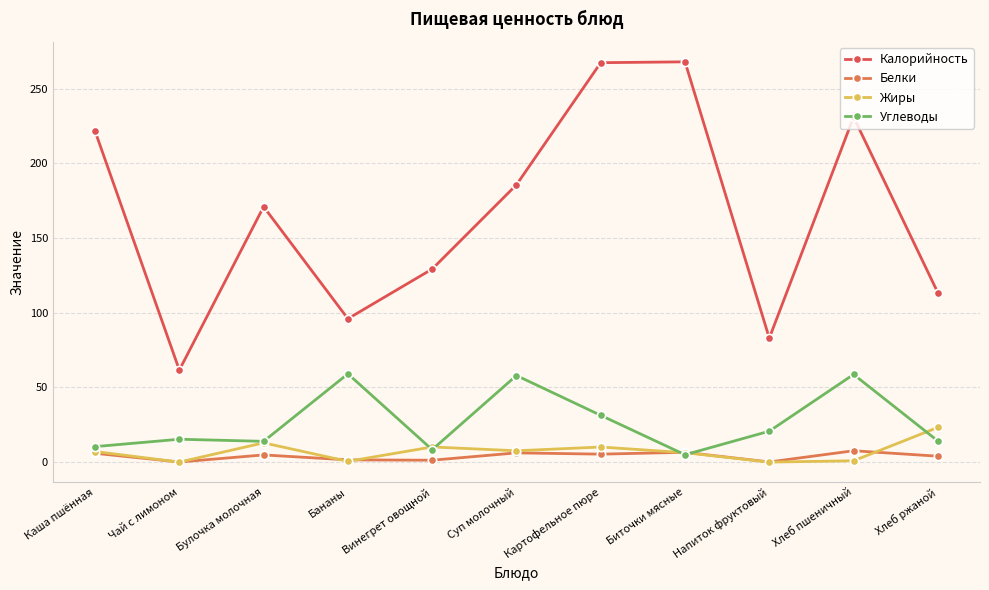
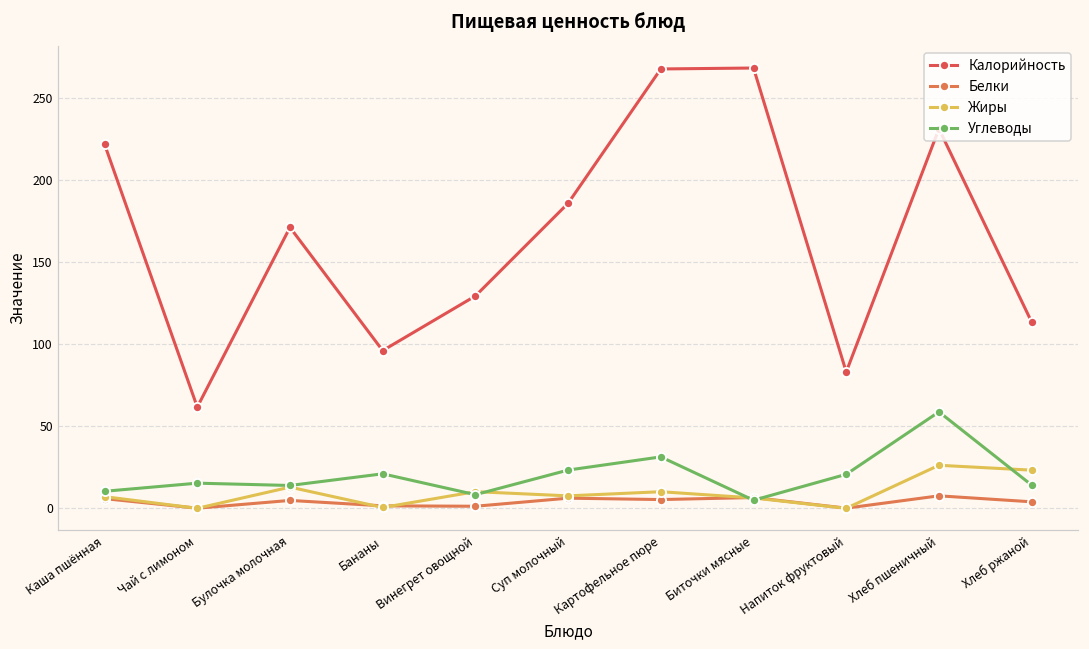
Углеводы, Бананы: 59 -> 21
Углеводы, Суп молочный: 58 -> 23
Жиры, Хлеб пшеничный: 1 -> 26
